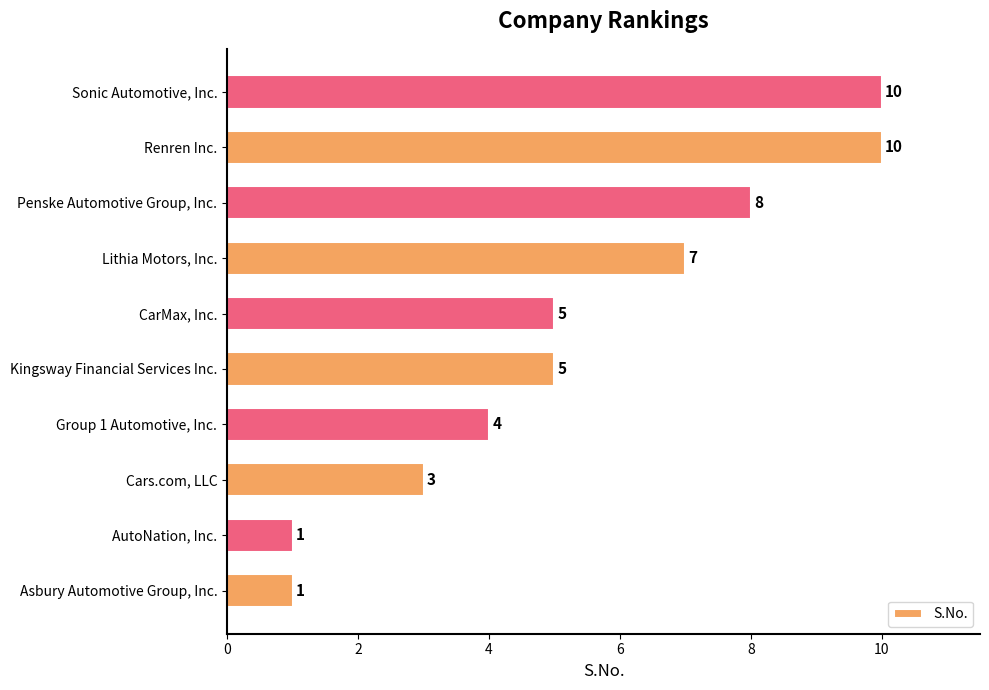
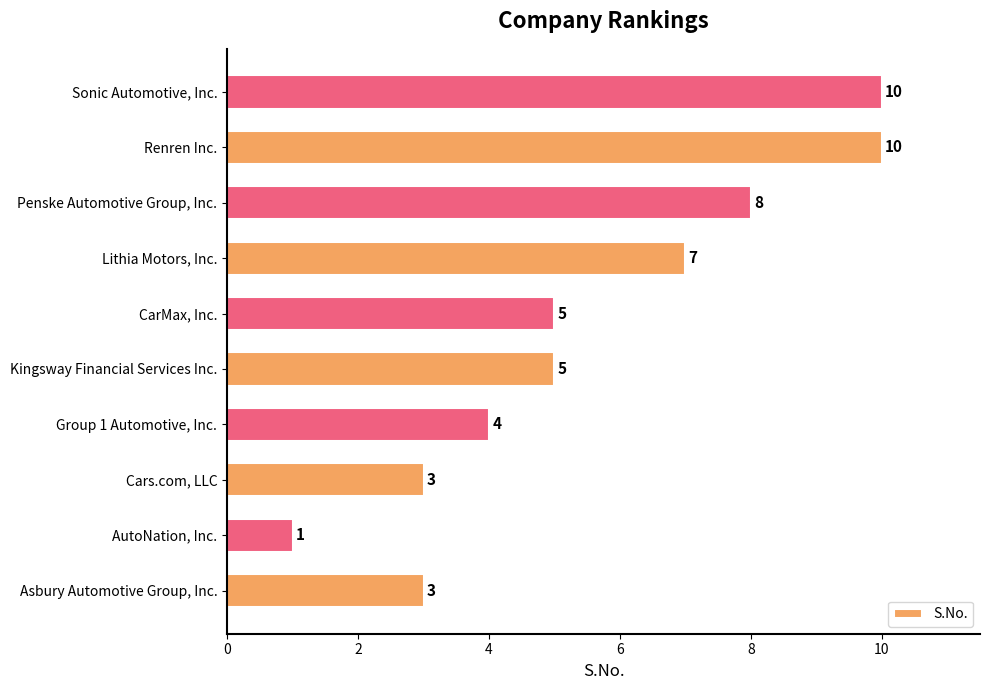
Asbury Automotive Group, Inc.: 1 -> 3
